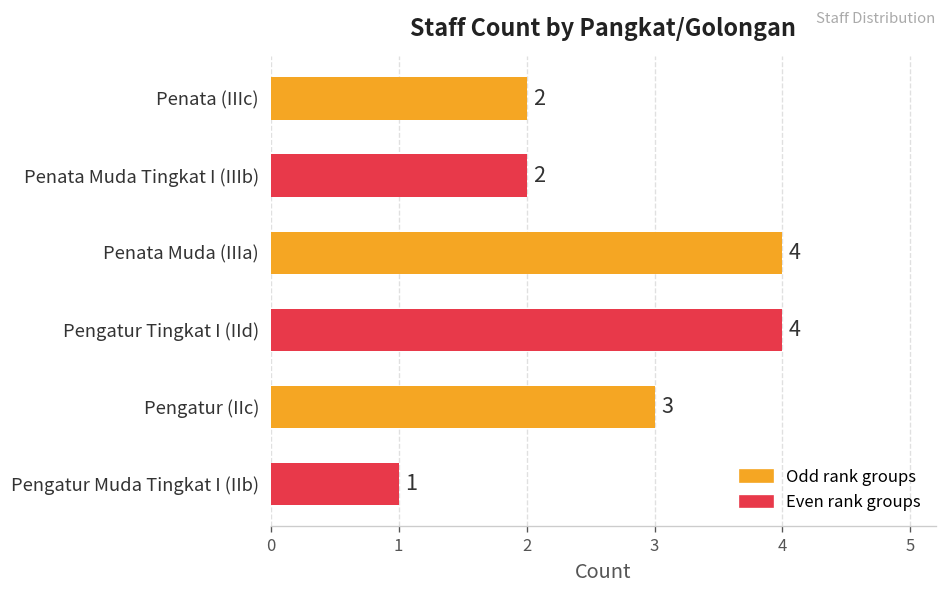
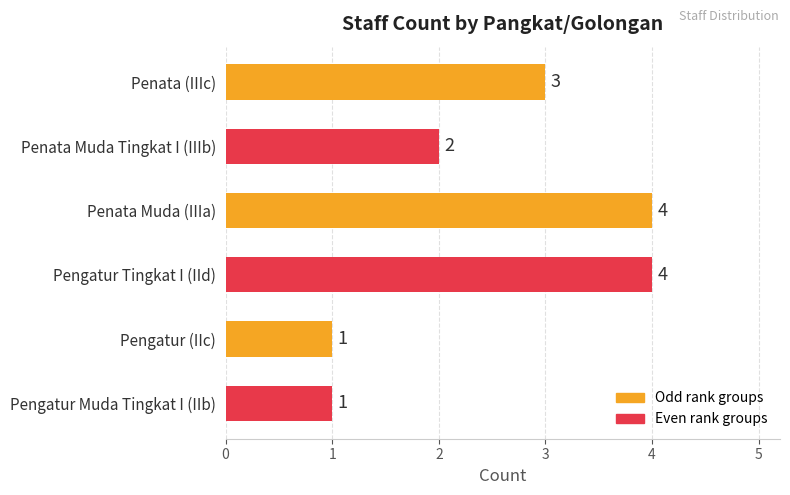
Penata (IIIc): 2 -> 3
Pengatur (IIc): 3 -> 1
